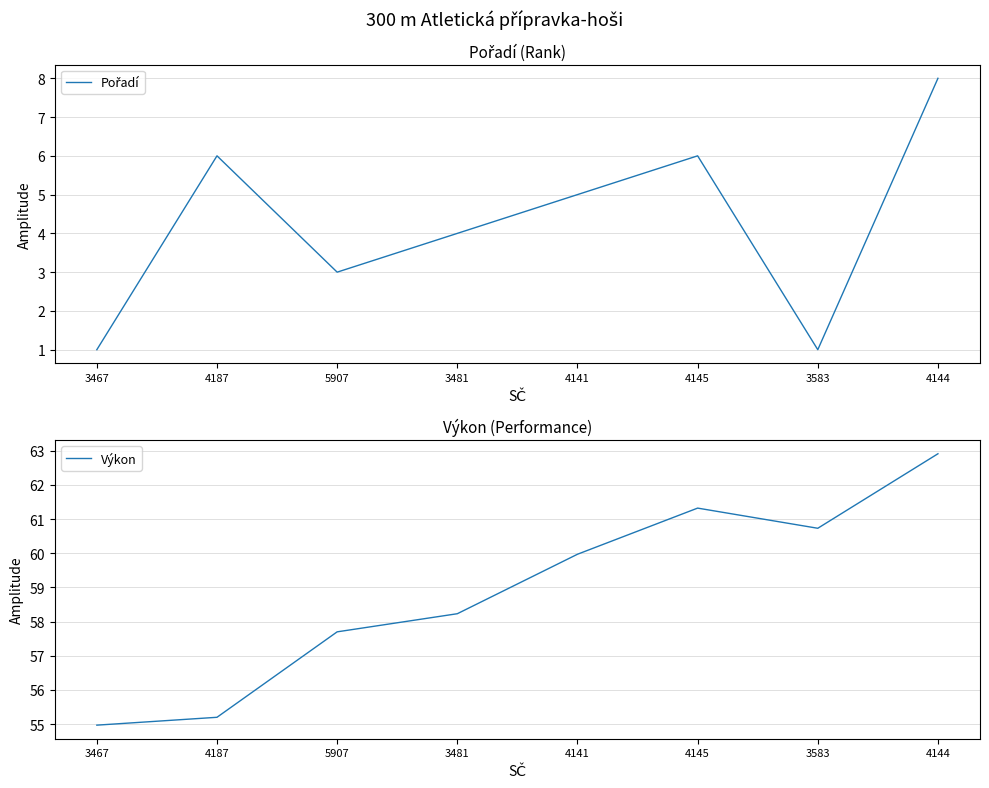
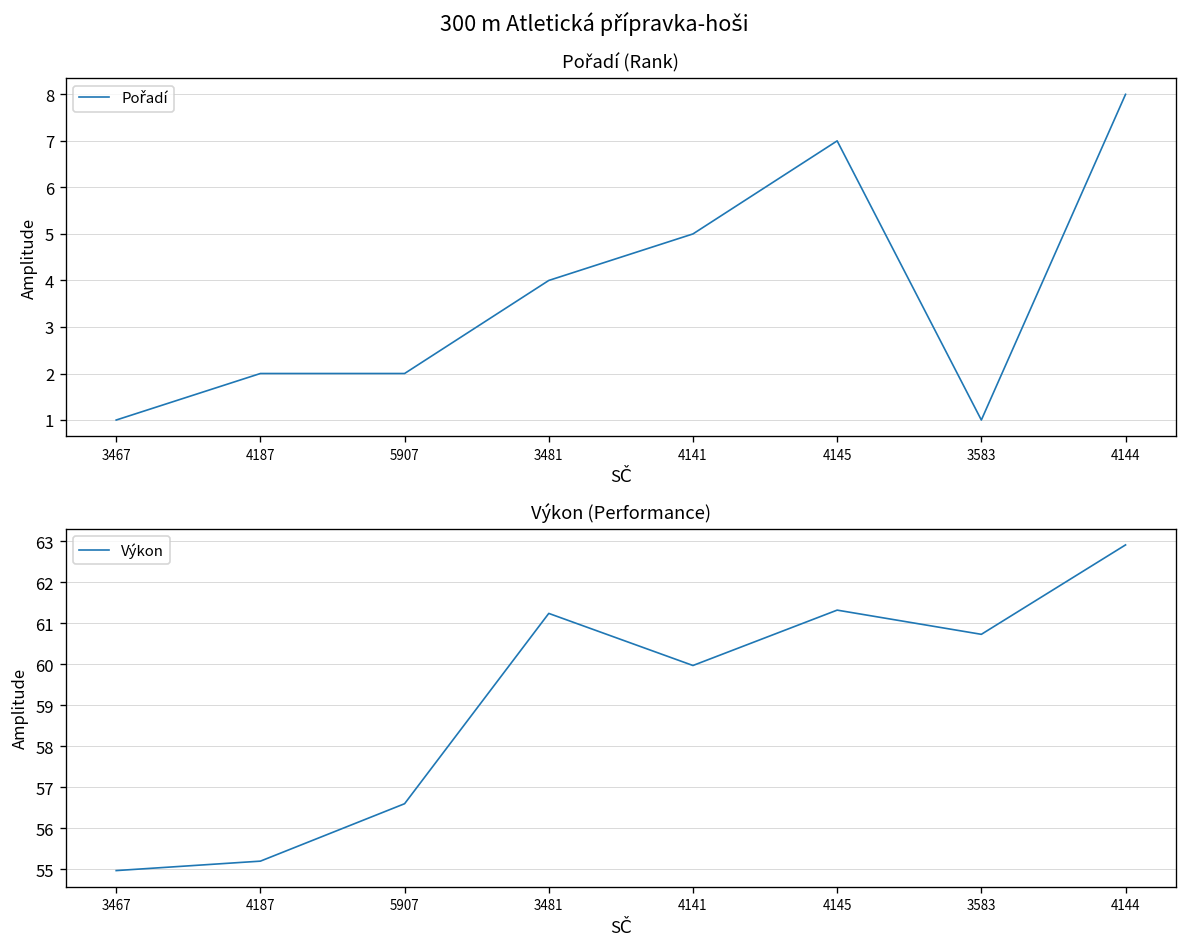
Pořadí (Rank), 4187: 6 -> 2
Pořadí (Rank), 5907: 3 -> 2
Pořadí (Rank), 4145: 6 -> 7
Výkon (Performance), 5907: 57.7 -> 56.6
Výkon (Performance), 3481: 58.2 -> 61.2
